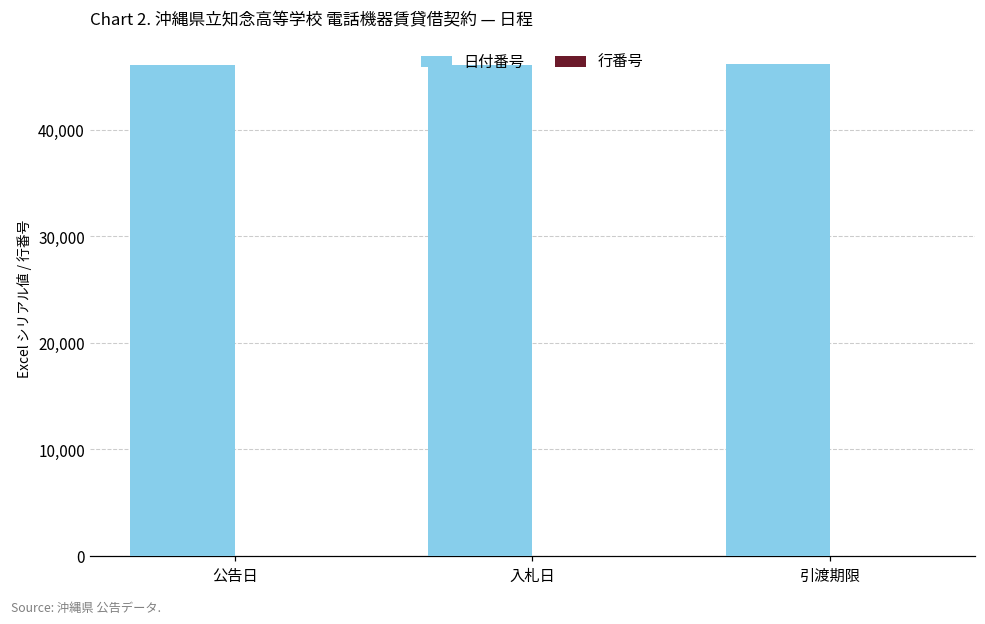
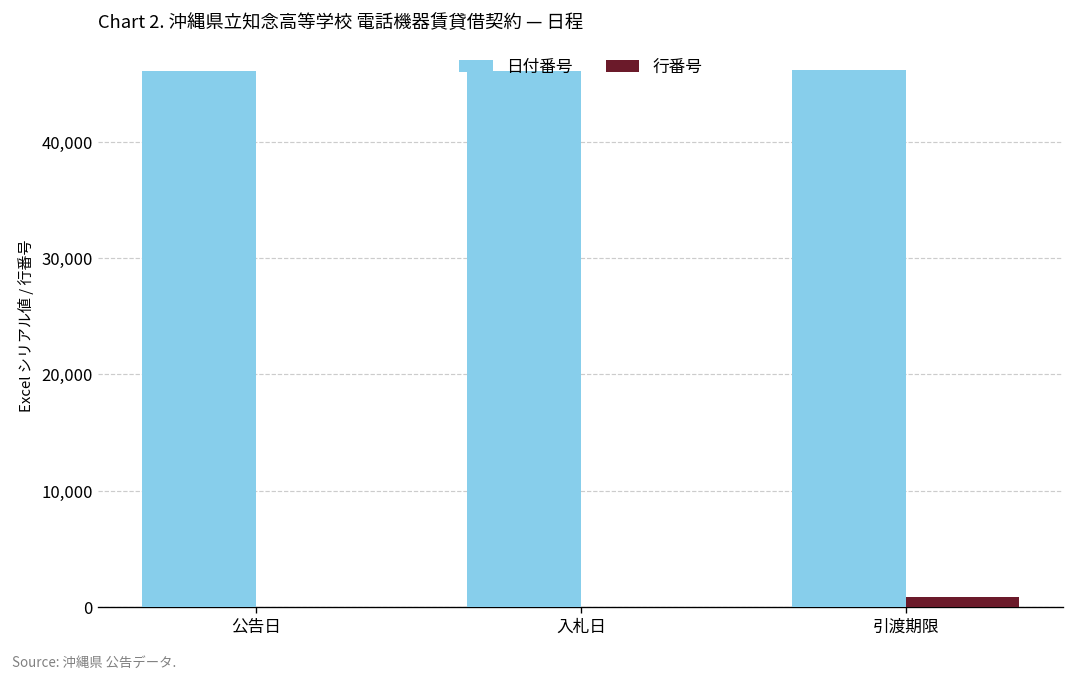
行番号, 引渡期限: 0 -> 1,000
